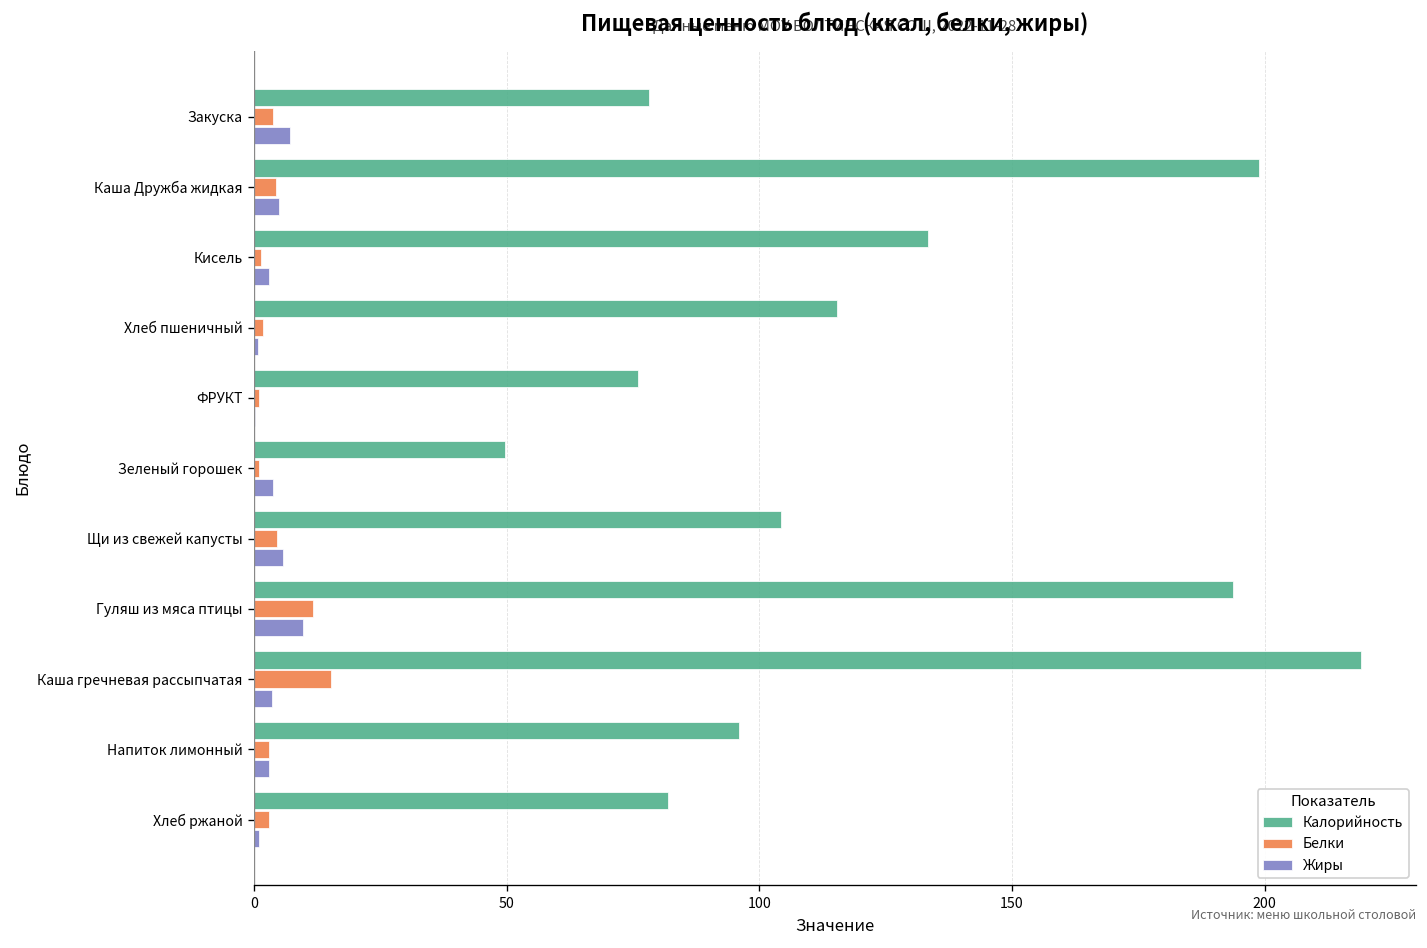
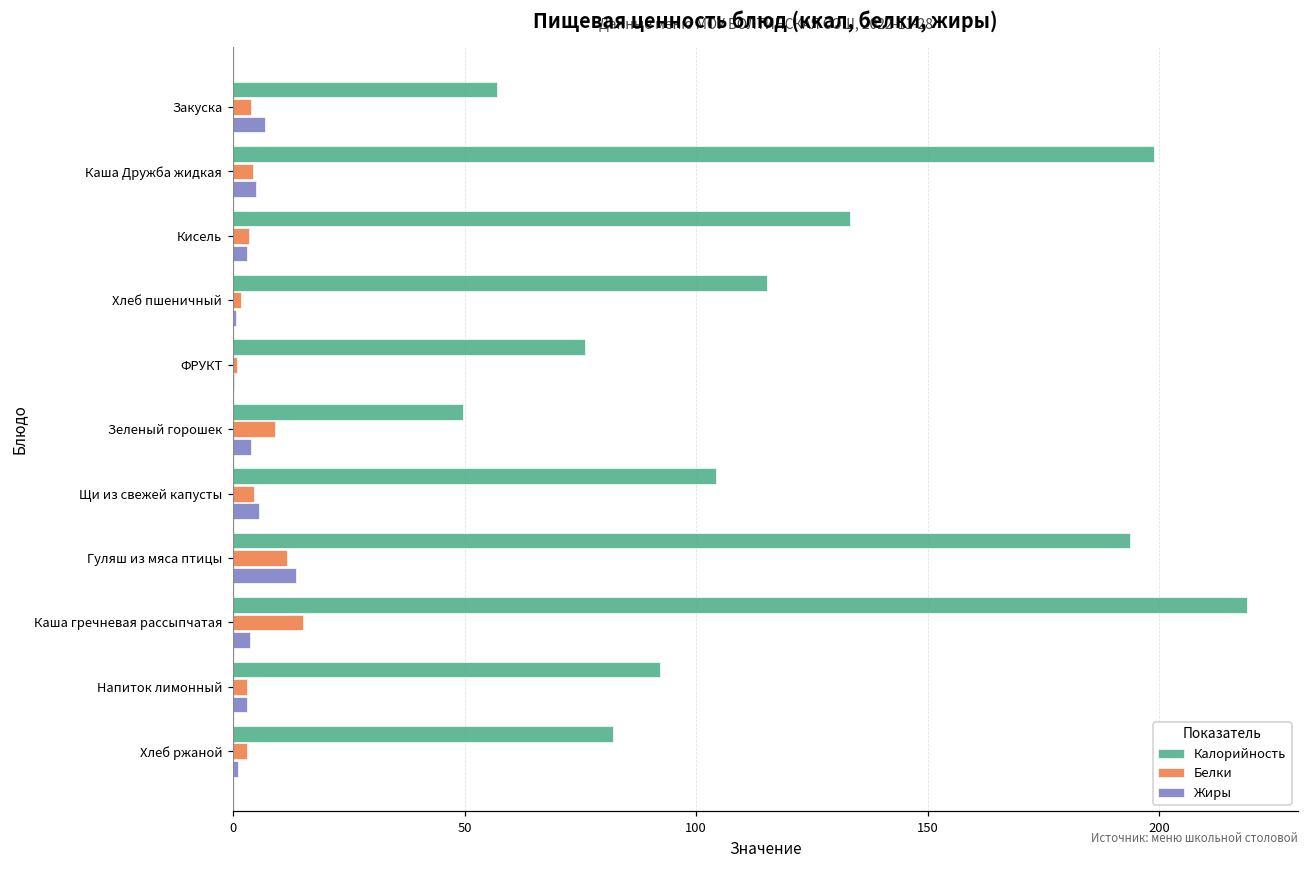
Калорийность, Закуска: 78 -> 57
Белки, Кисель: 1 -> 4
Белки, Зеленый горошек: 1 -> 9
Жиры, Гуляш из мяса птицы: 10 -> 14
Калорийность, Напиток лимонный: 96 -> 92
